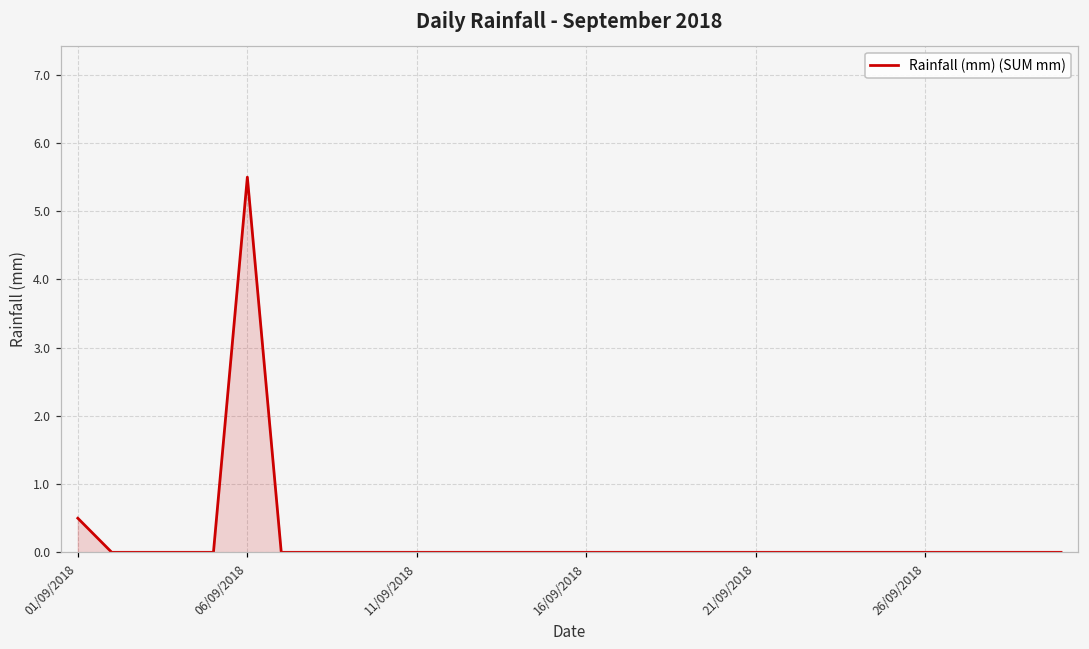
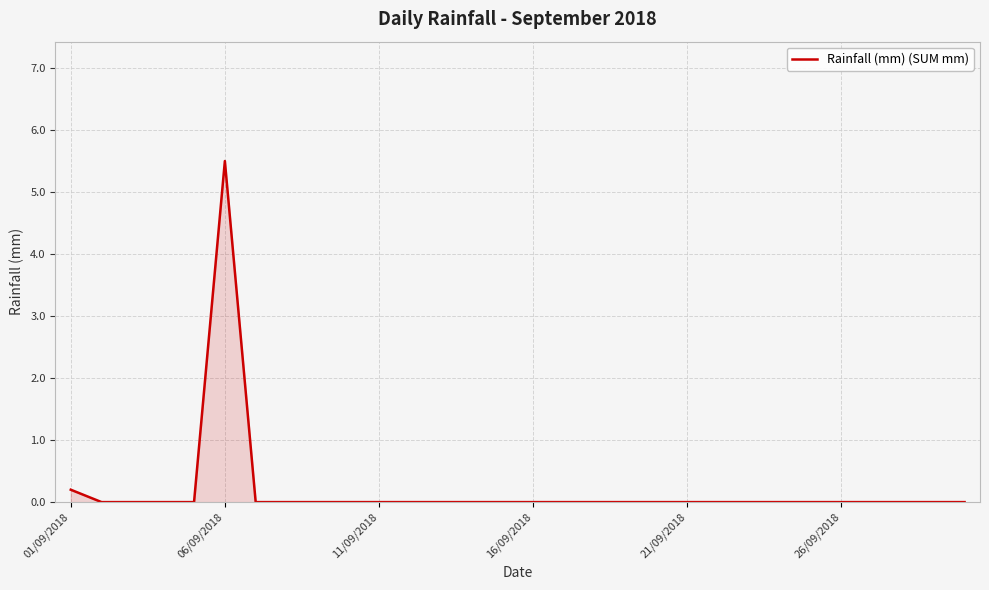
01/09/2018: 0.5 -> 0.2
